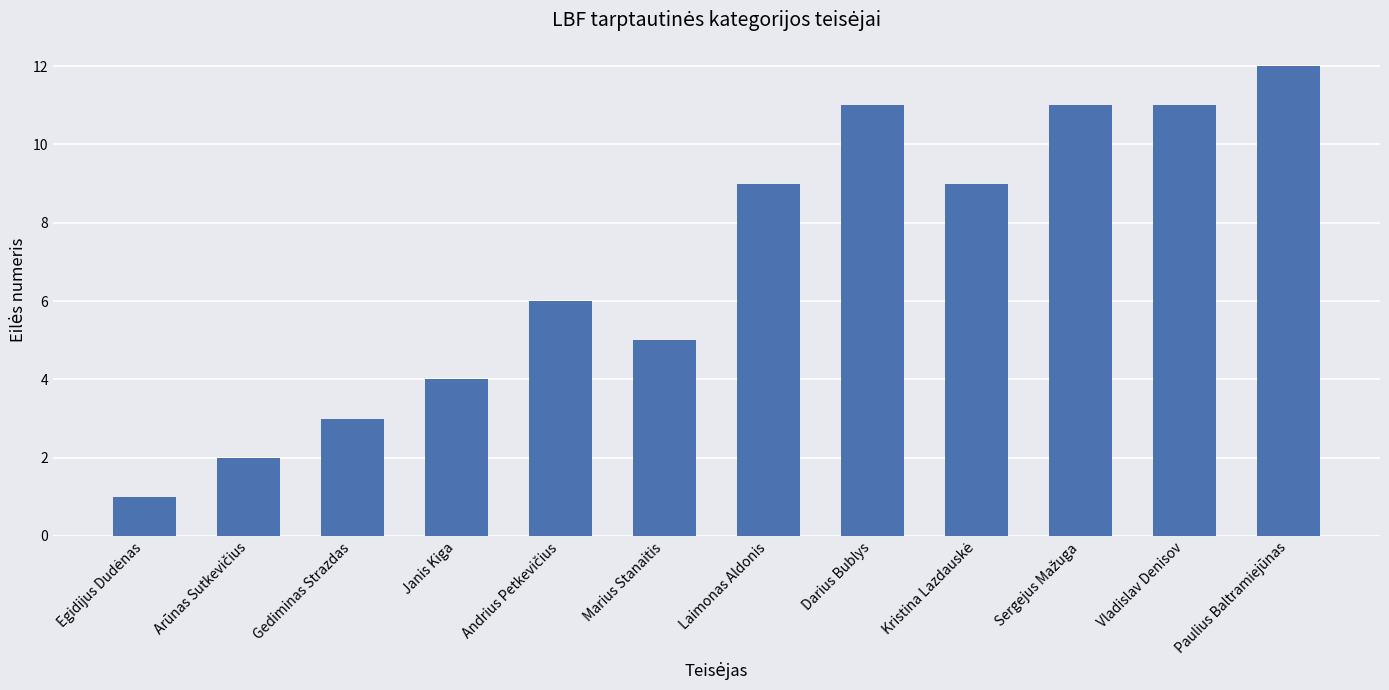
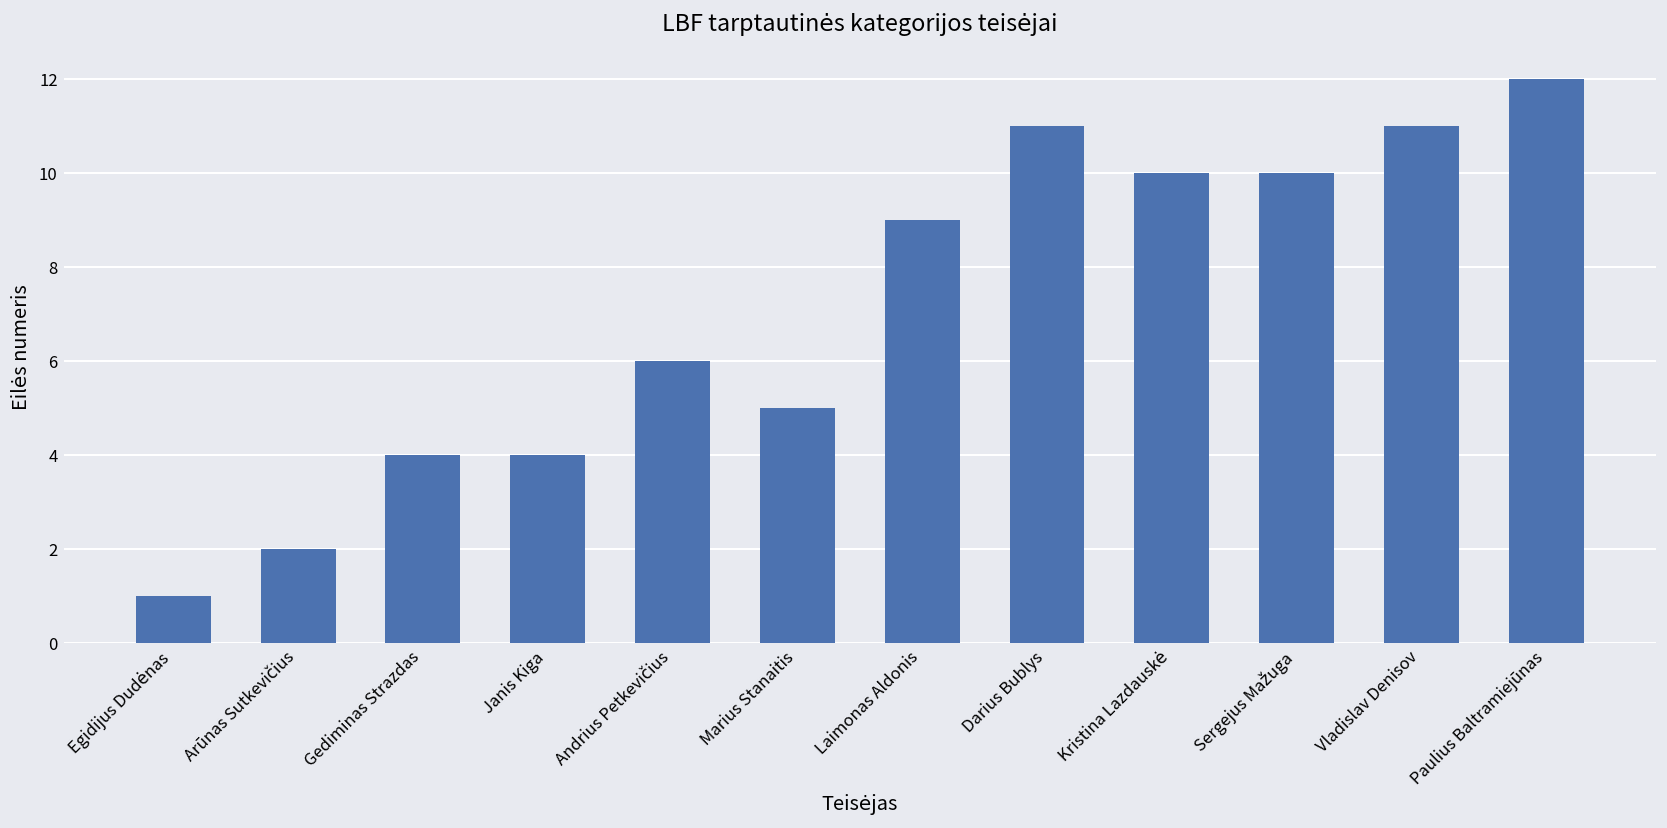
Gediminas Strazdas: 3 -> 4
Kristina Lazdauskė: 9 -> 10
Sergejus Mažuga: 11 -> 10
